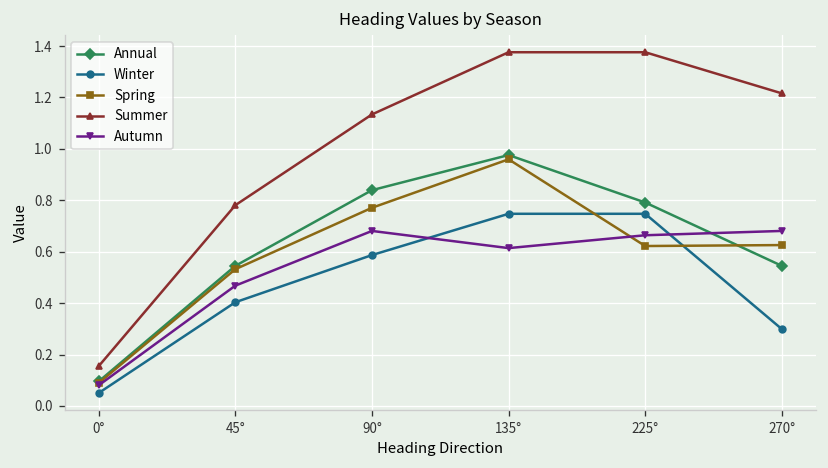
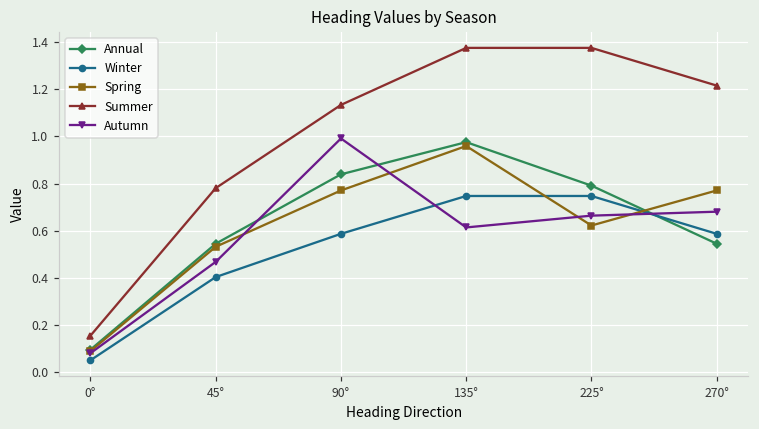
Autumn, 90°: 0.68 -> 0.99
Winter, 270°: 0.30 -> 0.59
Spring, 270°: 0.63 -> 0.77
